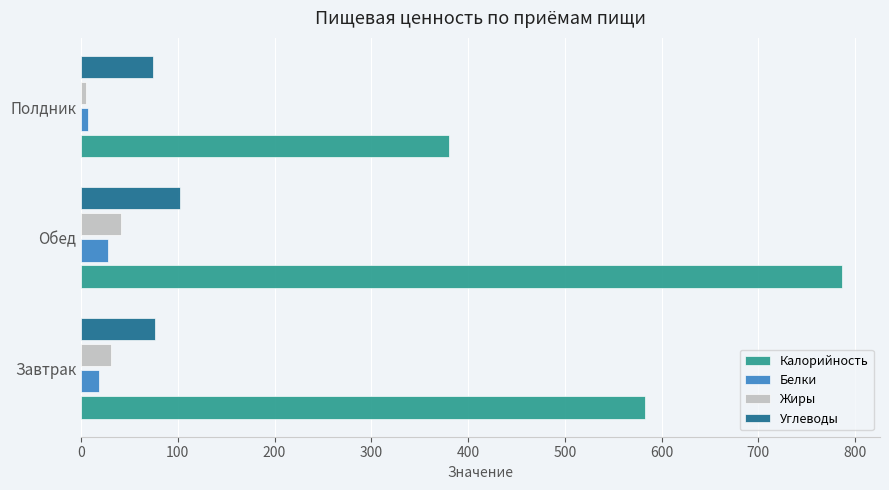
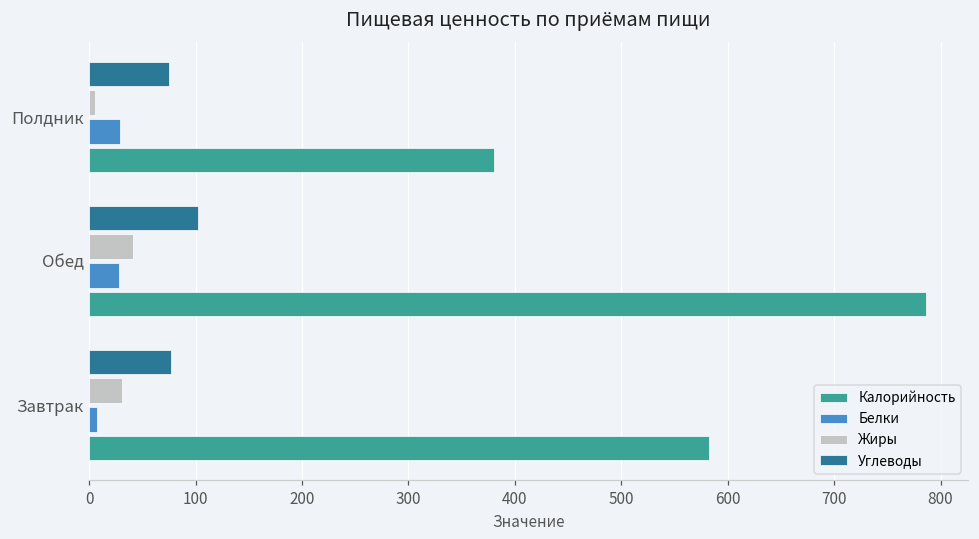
Белки, Полдник: 10 -> 30
Белки, Завтрак: 20 -> 10
